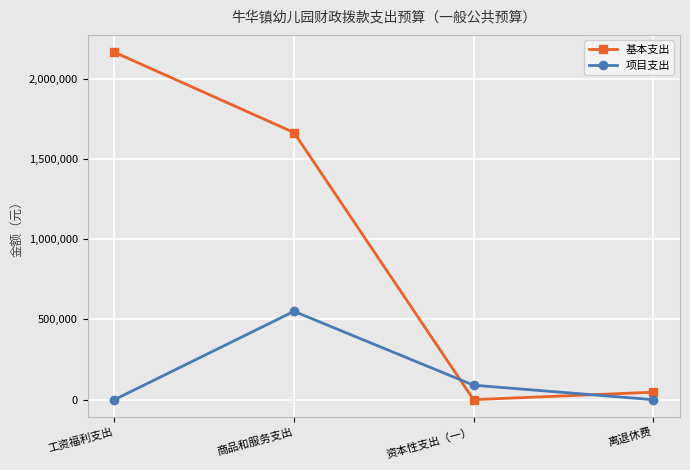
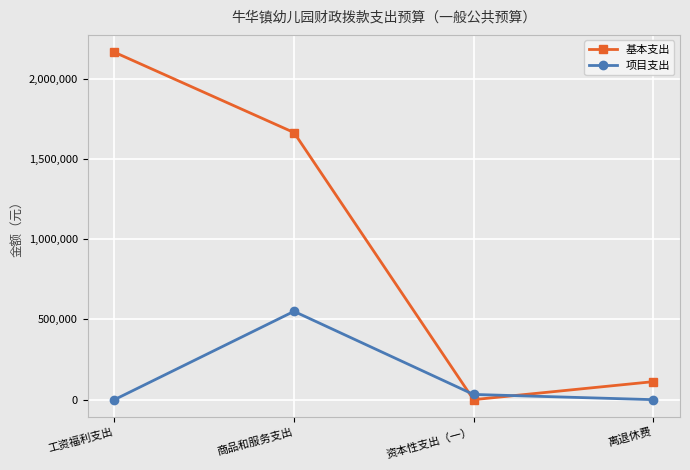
项目支出, 资本性支出（一）: 90,000 -> 30,000
基本支出, 离退休费: 50,000 -> 110,000
